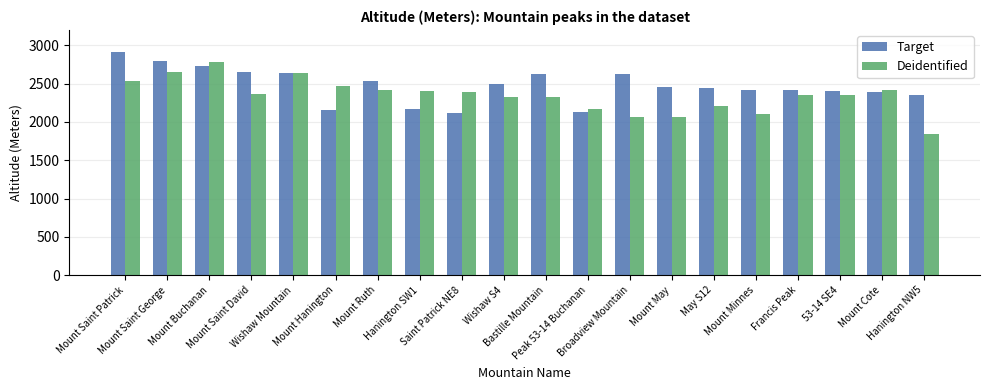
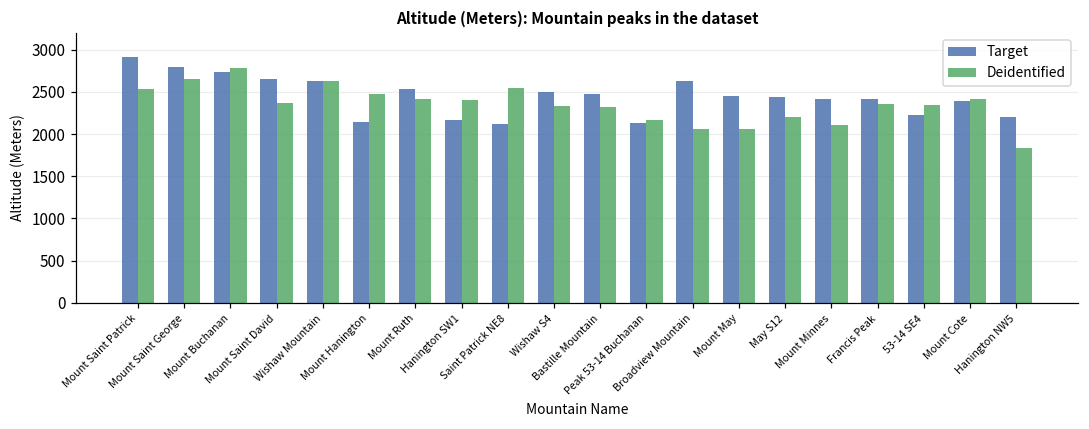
Deidentified, Saint Patrick NE8: 2400 -> 2500
Target, Bastille Mountain: 2600 -> 2500
Target, 53-14 SE4: 2400 -> 2200
Target, Hanington NW5: 2400 -> 2200
